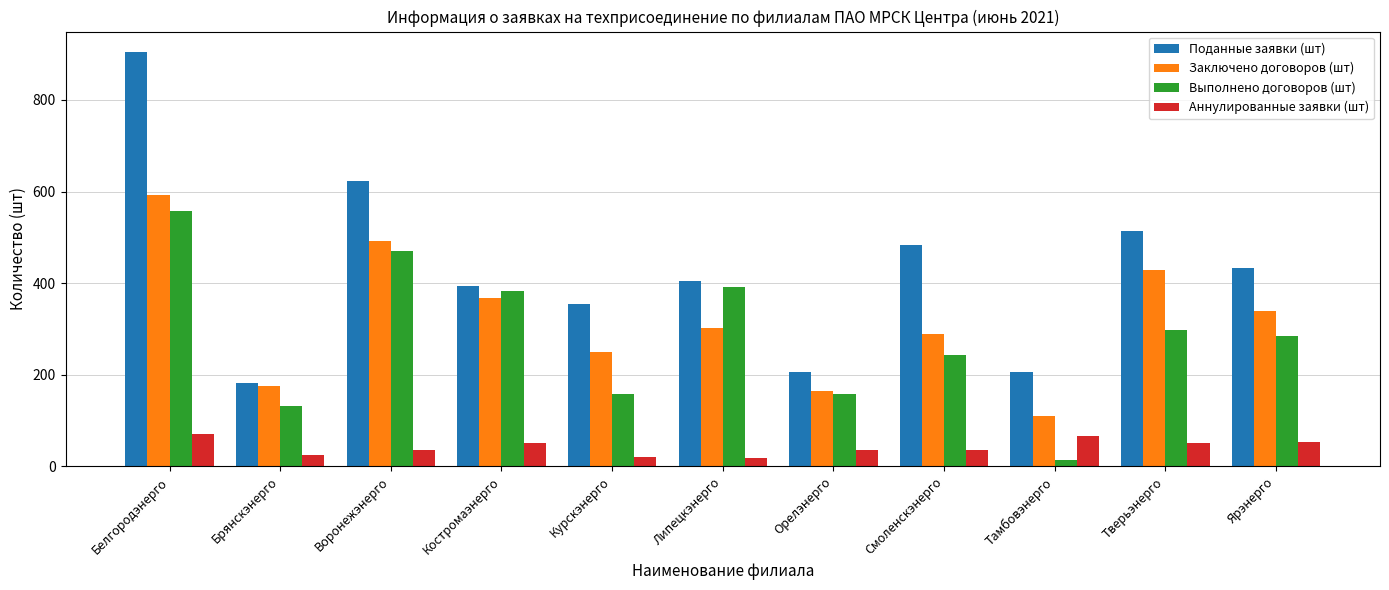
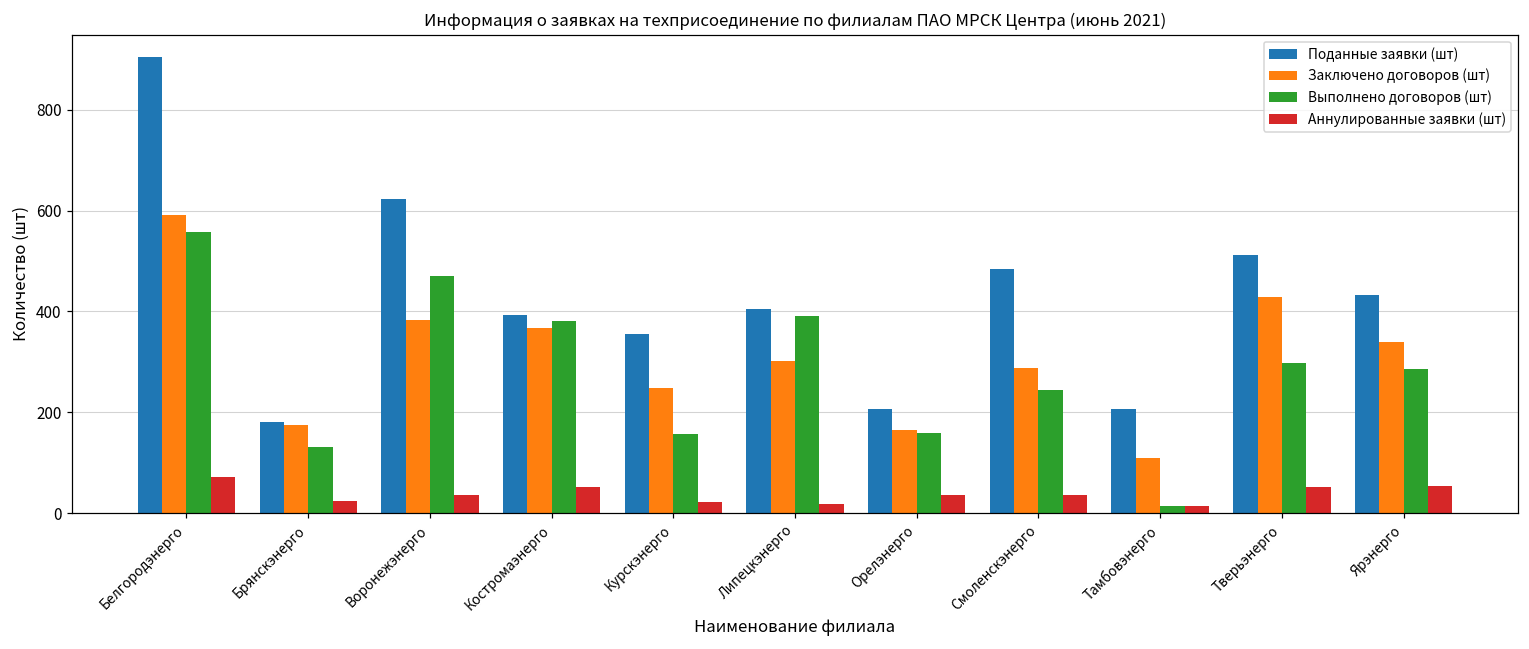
Заключено договоров (шт), Воронежэнерго: 490 -> 380
Аннулированные заявки (шт), Тамбовэнерго: 70 -> 10
